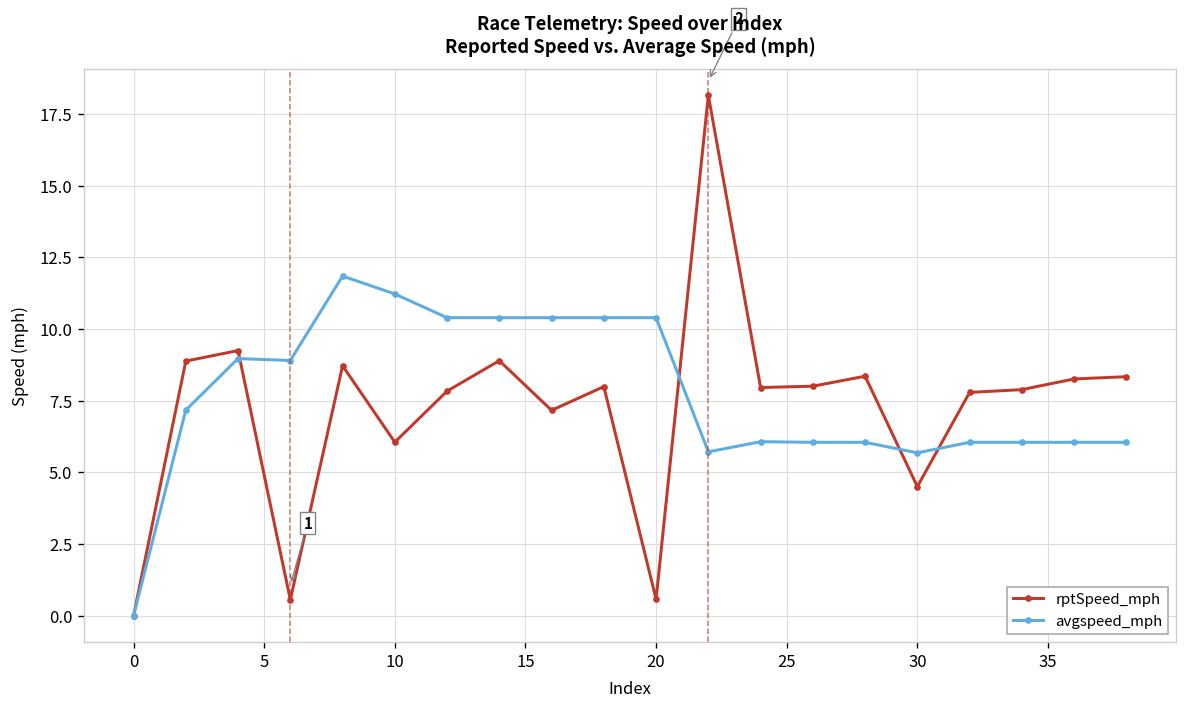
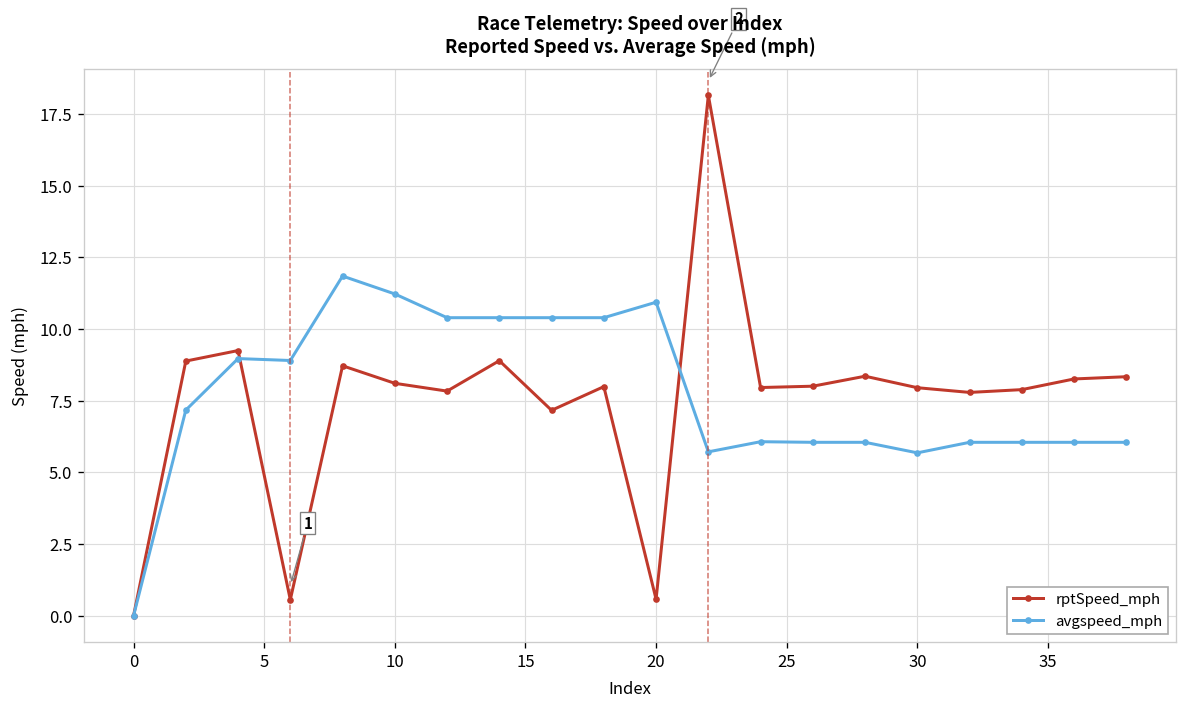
rptSpeed_mph, 10: 6.1 -> 8.1
avgspeed_mph, 20: 10.4 -> 10.9
rptSpeed_mph, 30: 4.5 -> 8.0
